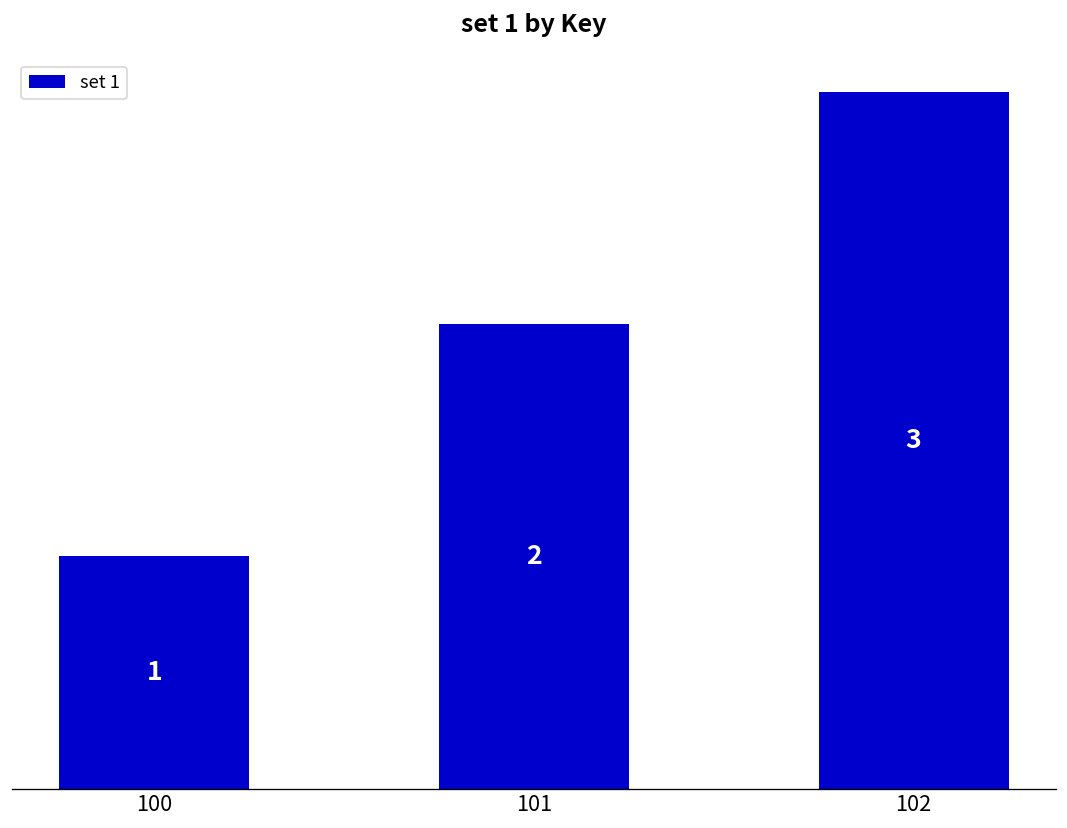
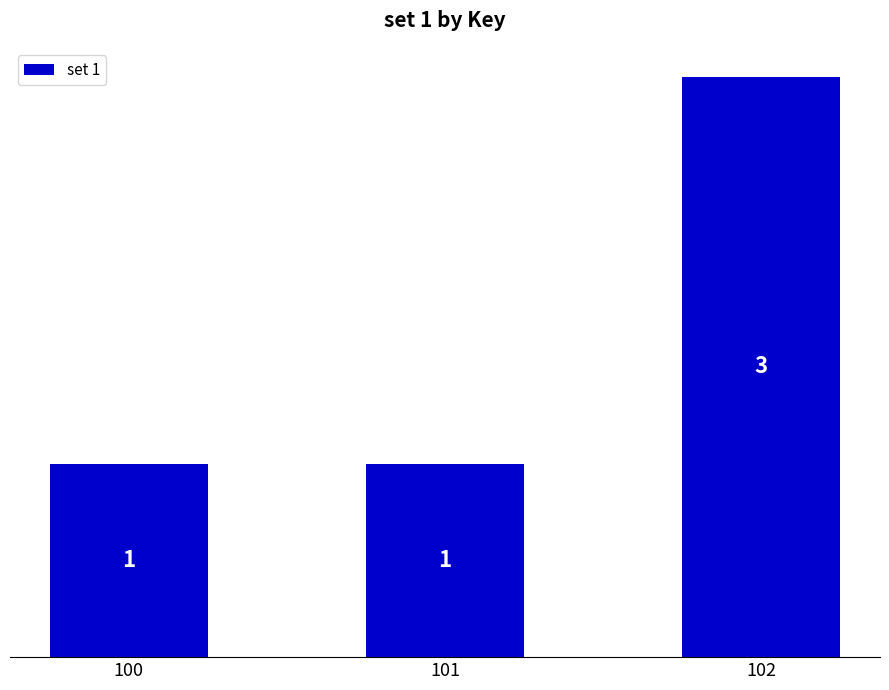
101: 2 -> 1
